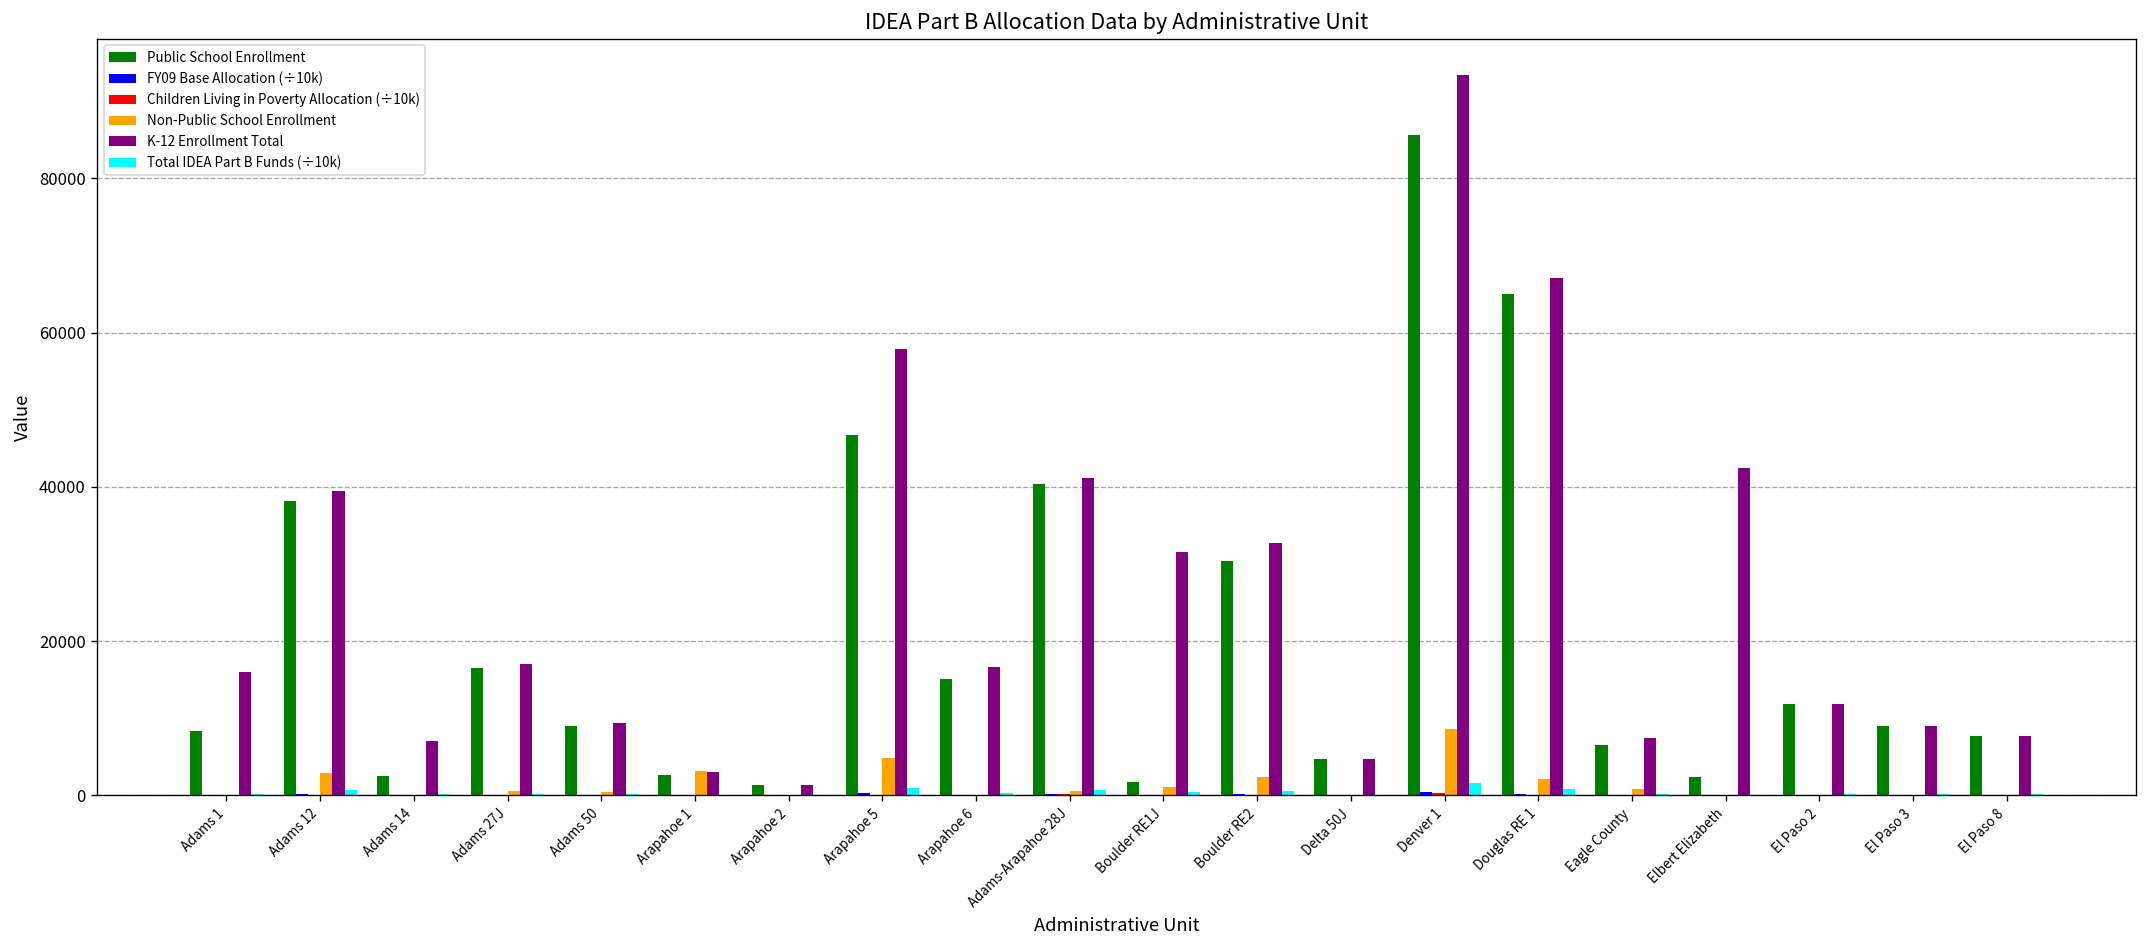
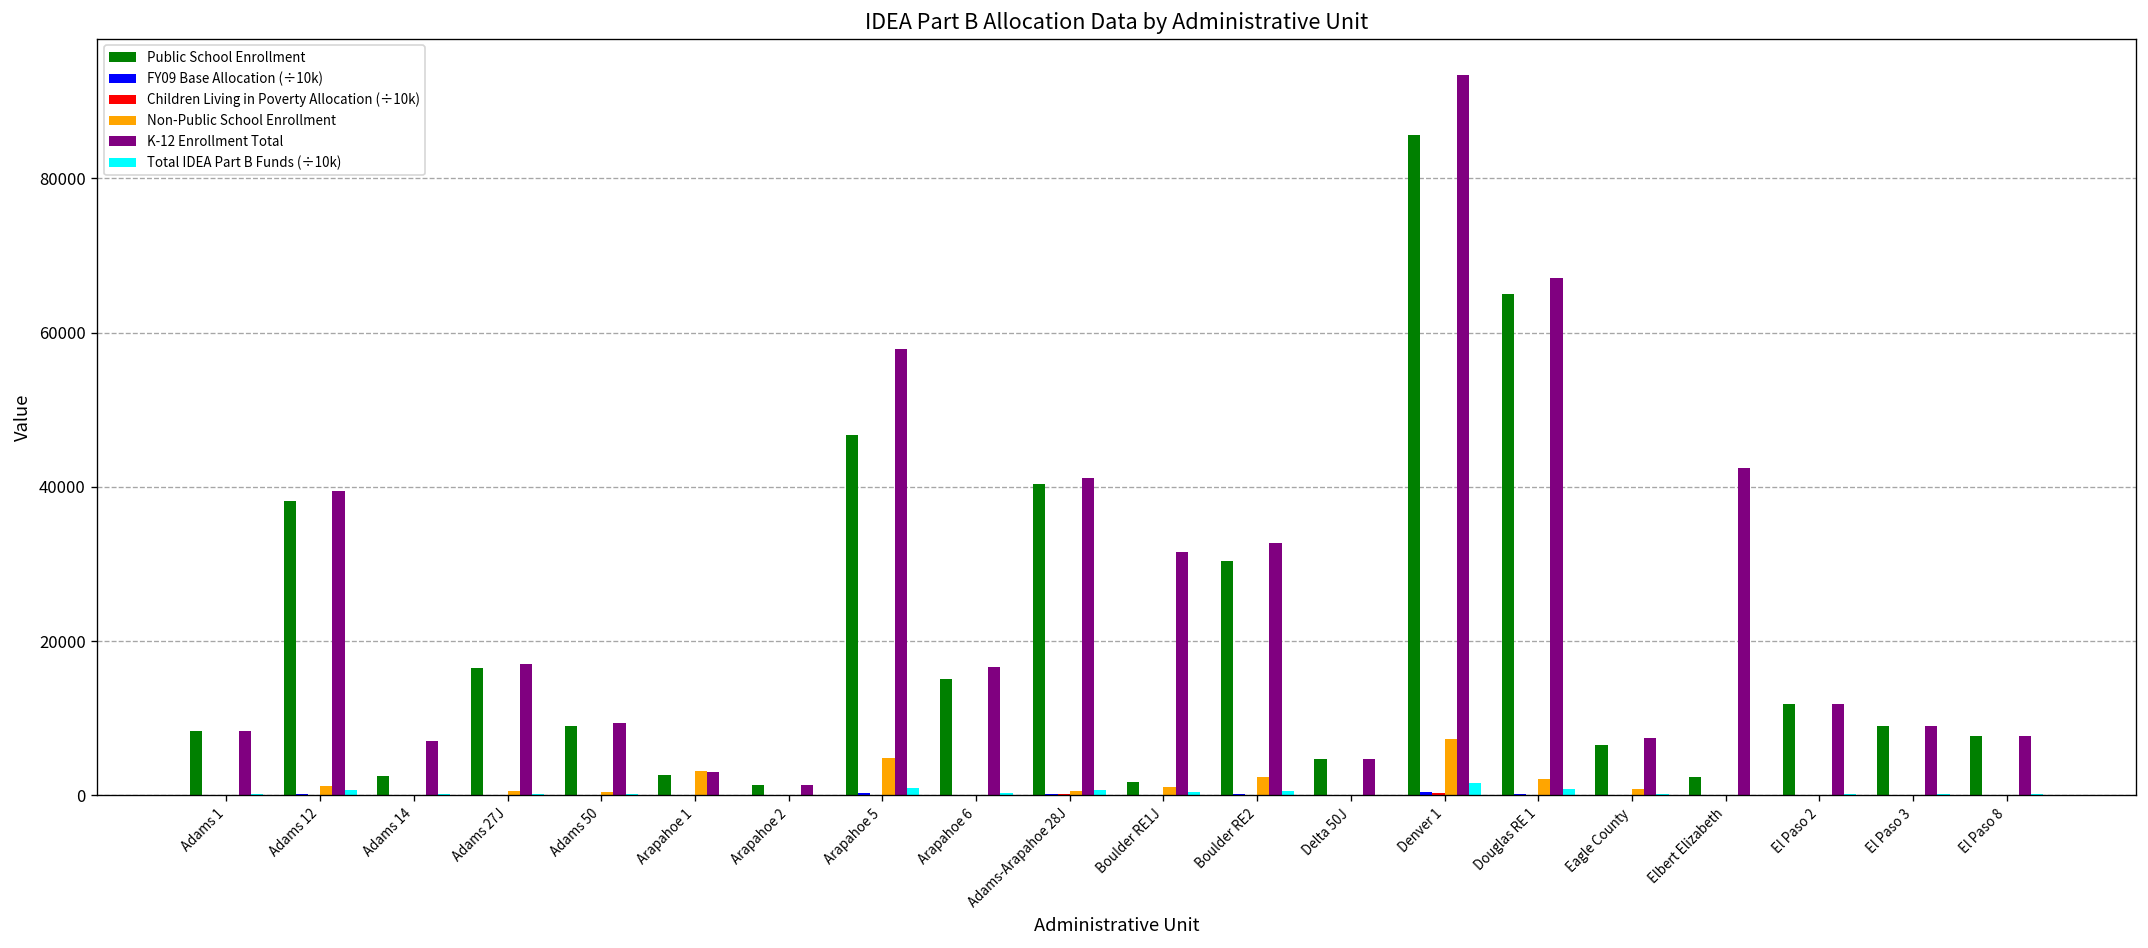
K-12 Enrollment Total, Adams 1: 16000 -> 8000
Non-Public School Enrollment, Adams 12: 3000 -> 1000
Non-Public School Enrollment, Denver 1: 9000 -> 7000
